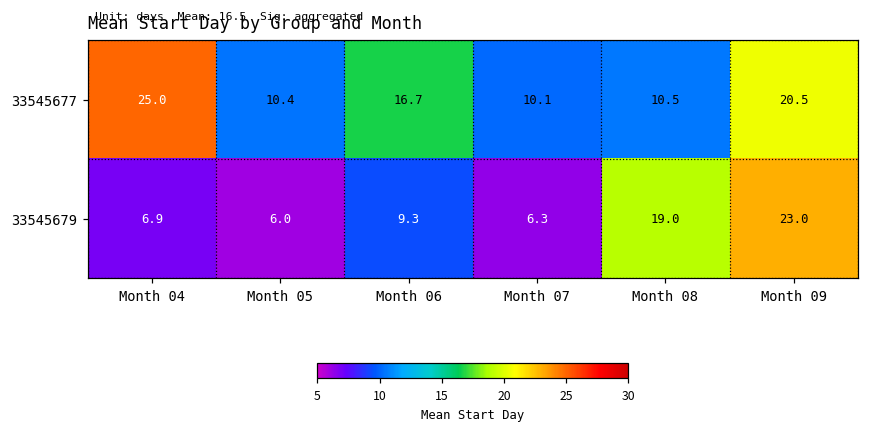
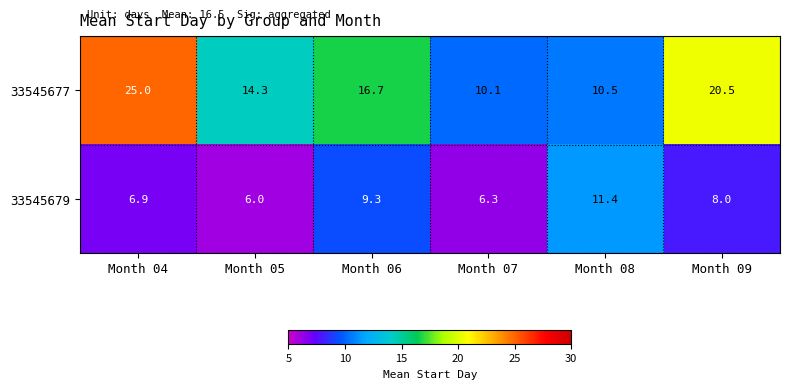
33545677, Month 05: 10.4 -> 14.3
33545679, Month 08: 19.0 -> 11.4
33545679, Month 09: 23.0 -> 8.0
